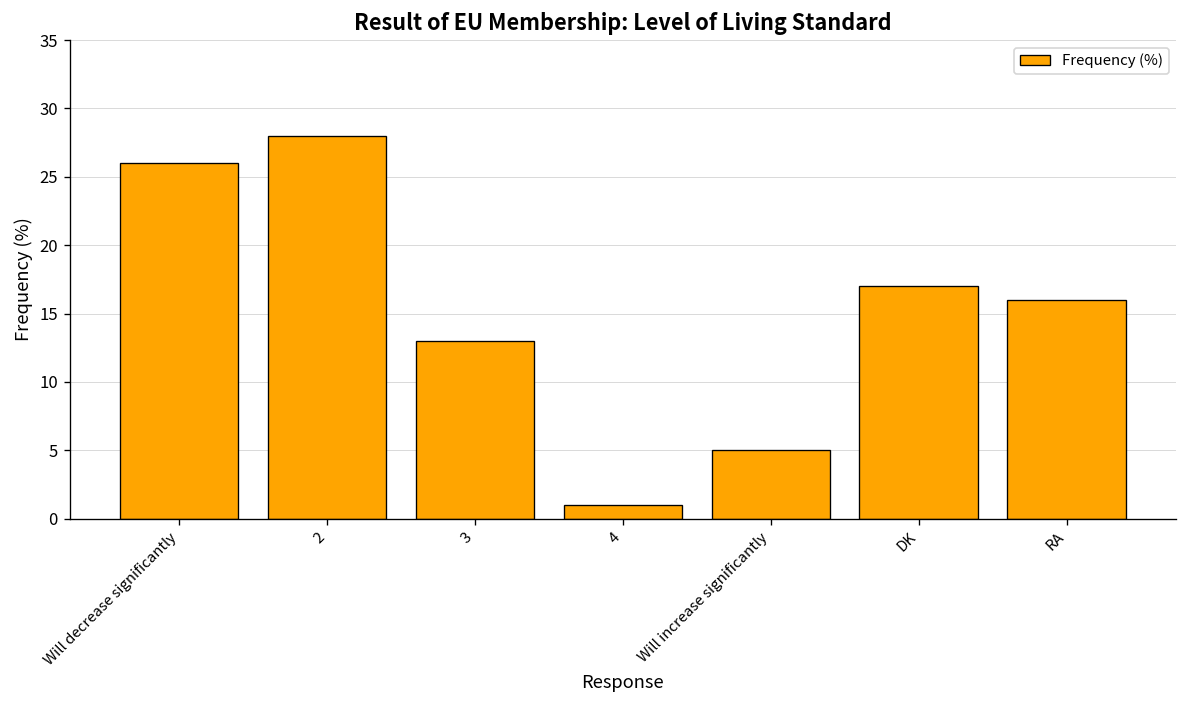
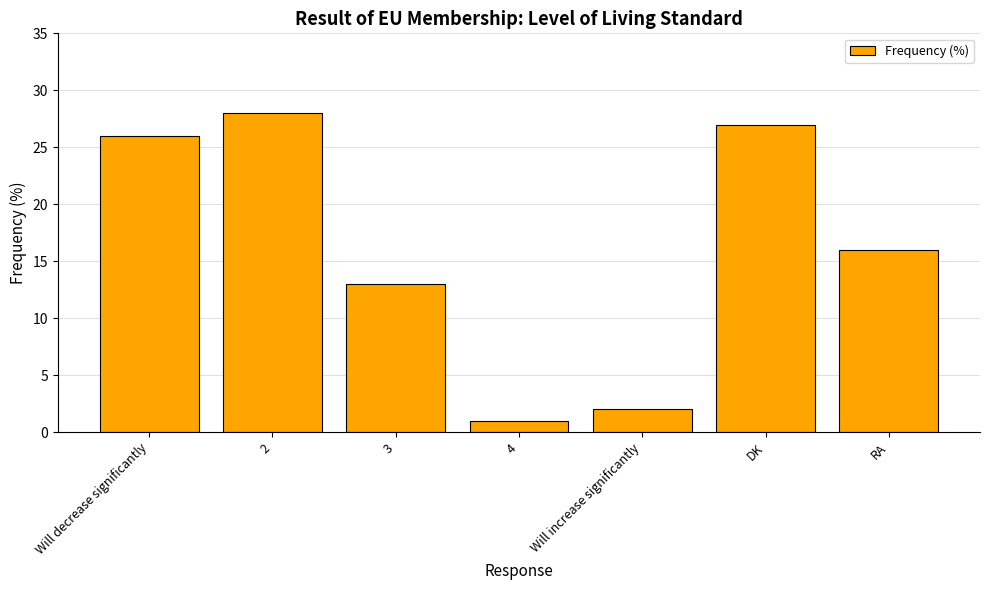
Will increase significantly: 5 -> 2
DK: 17 -> 27
